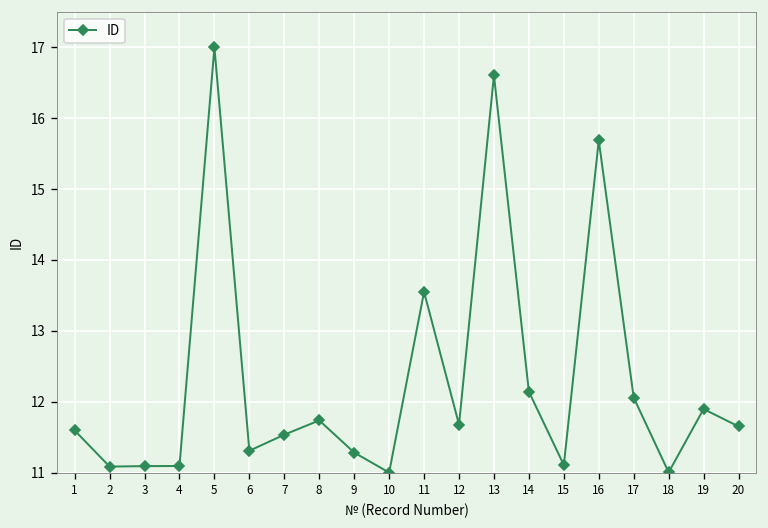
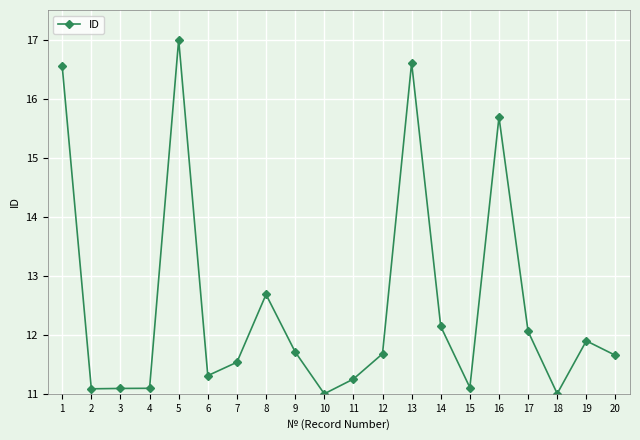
1: 11.6 -> 16.5
8: 11.7 -> 12.7
9: 11.3 -> 11.7
11: 13.5 -> 11.2
